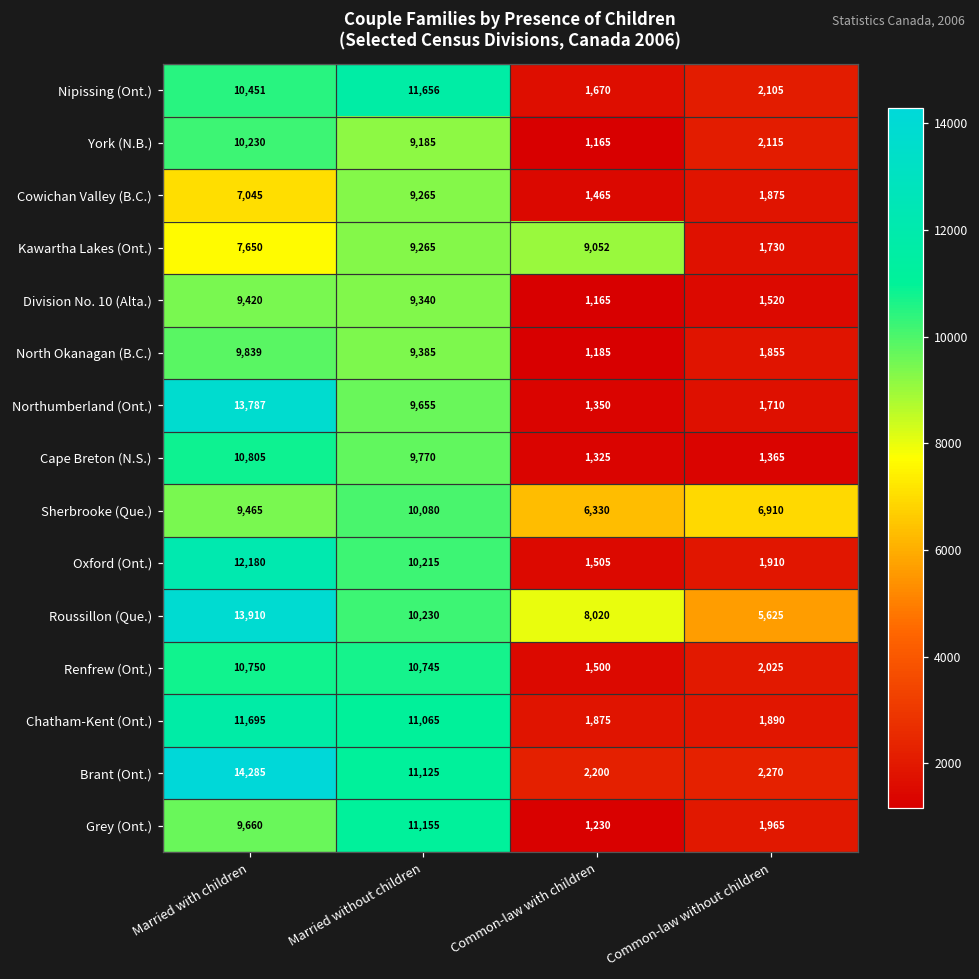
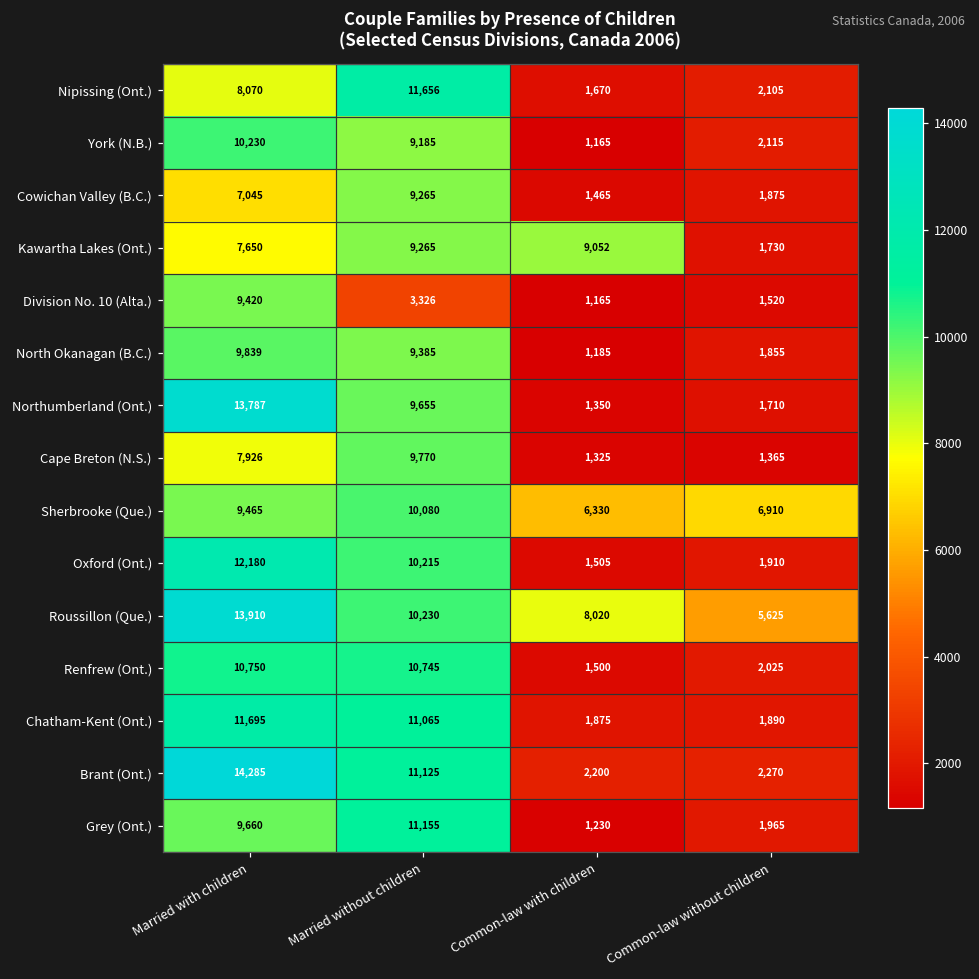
Nipissing (Ont.), Married with children: 10,451 -> 8,070
Division No. 10 (Alta.), Married without children: 9,340 -> 3,326
Cape Breton (N.S.), Married with children: 10,805 -> 7,926
